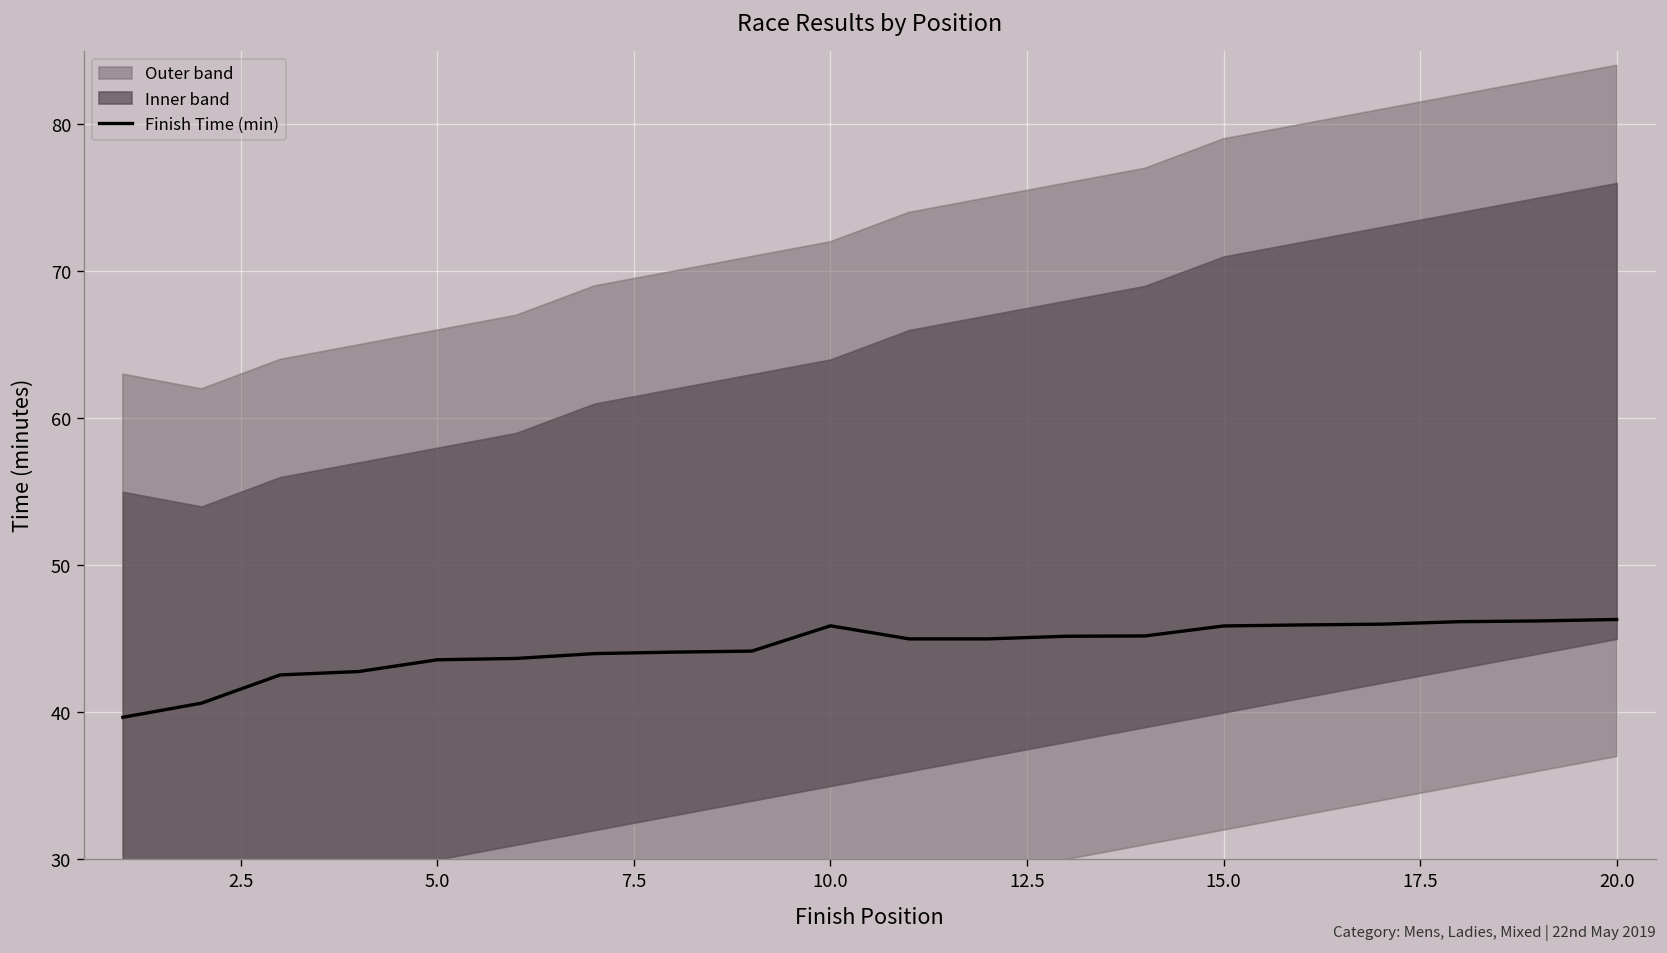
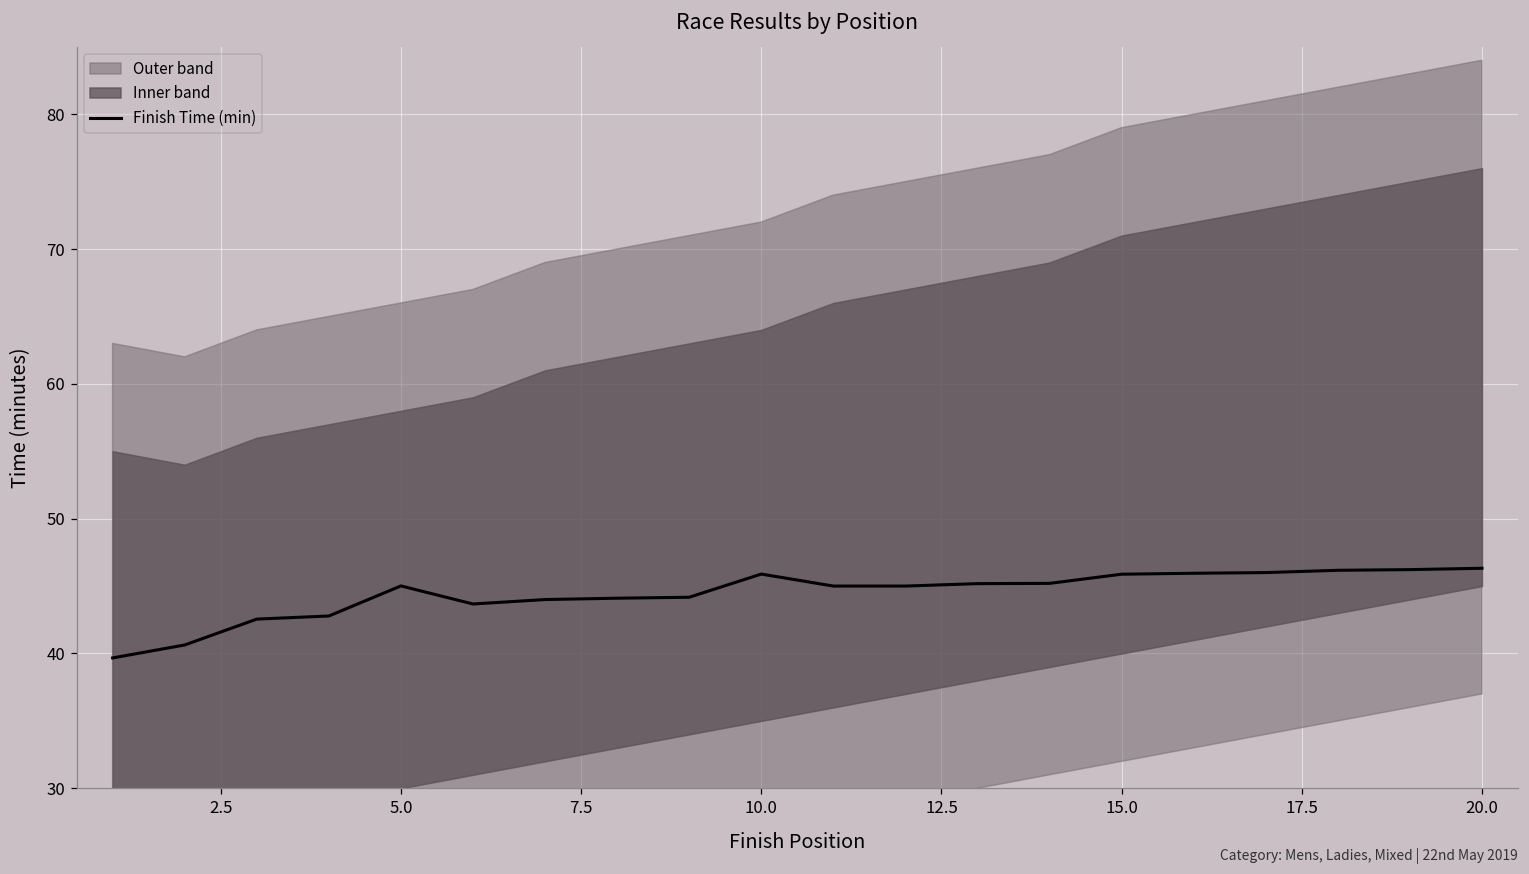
Finish Time (min), 5.0: 43.6 -> 45.0
